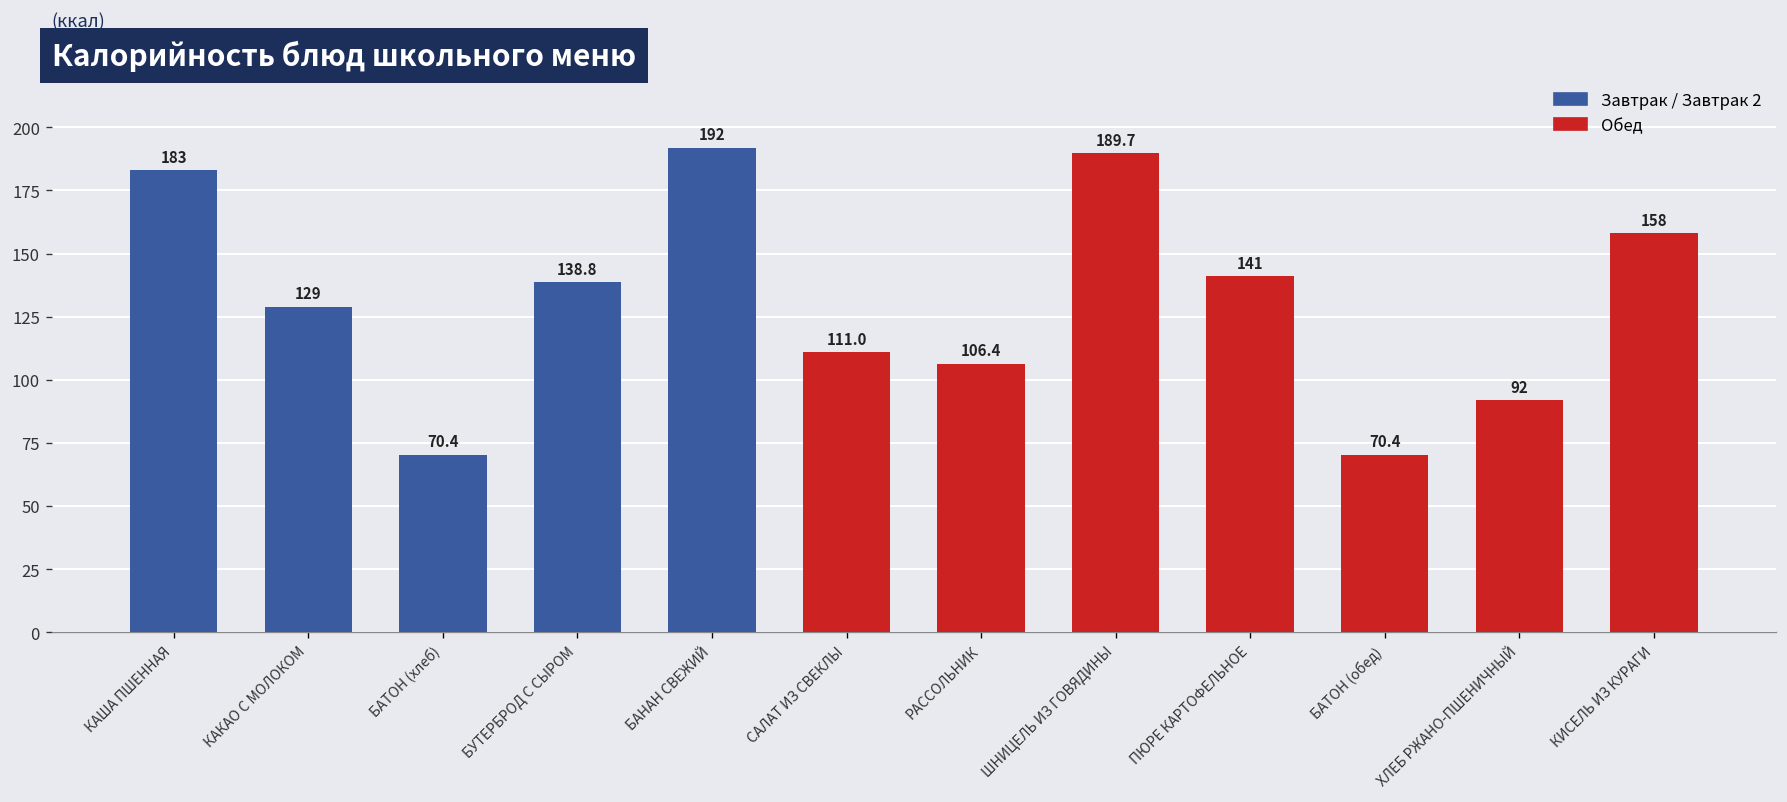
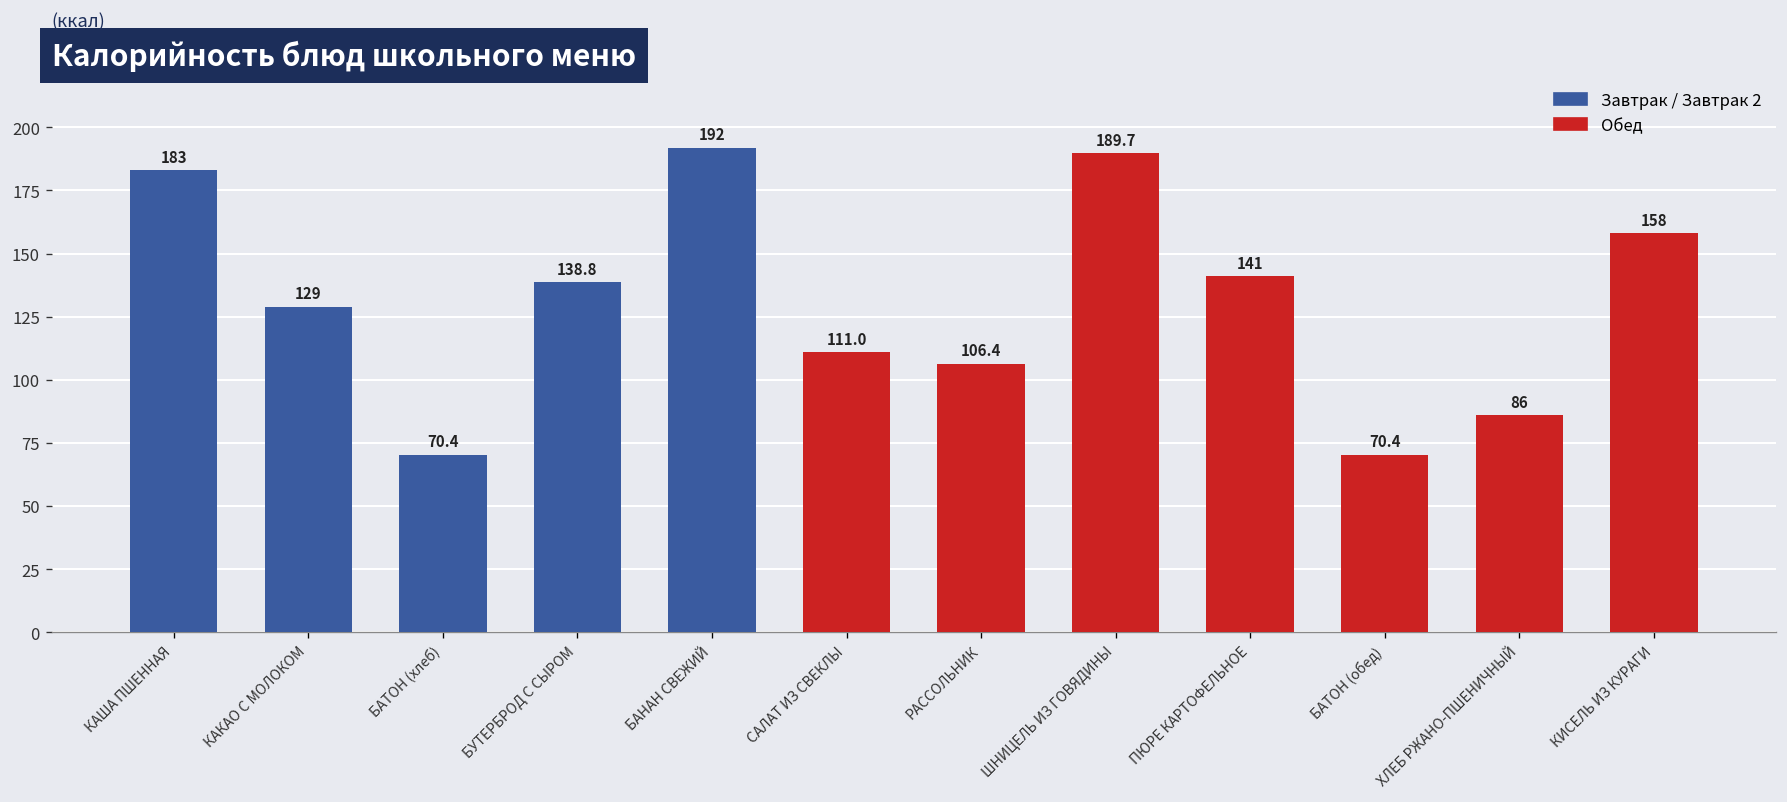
ХЛЕБ РЖАНО-ПШЕНИЧНЫЙ: 92 -> 86
